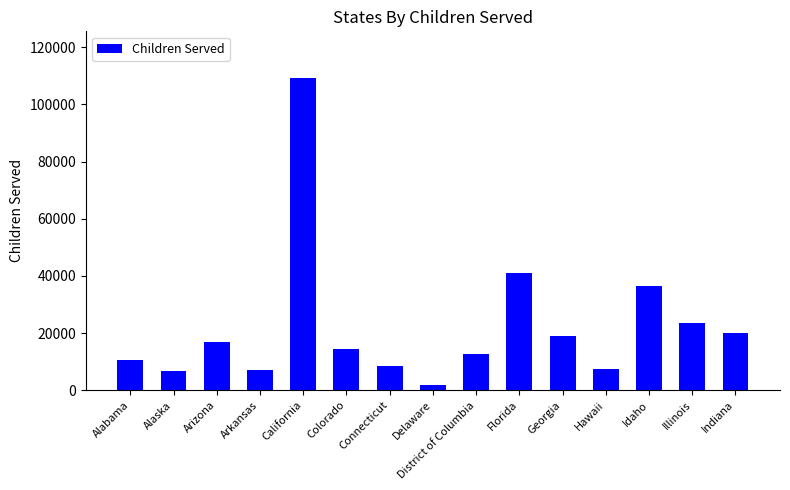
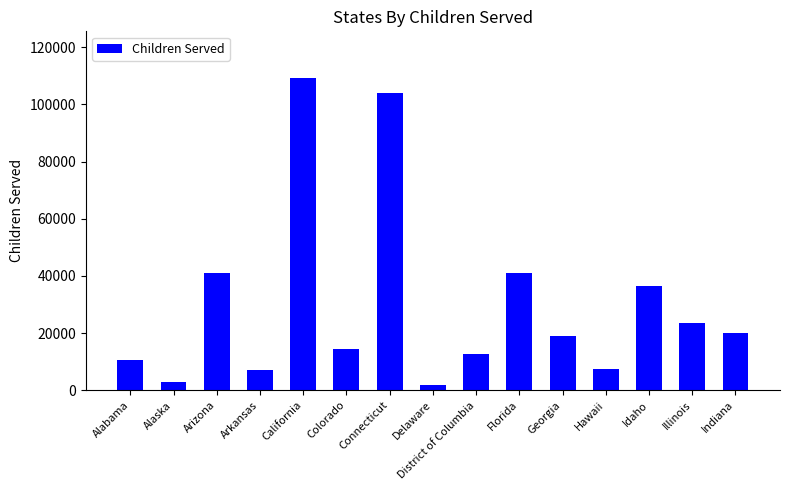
Alaska: 7000 -> 3000
Arizona: 17000 -> 41000
Connecticut: 8000 -> 104000
